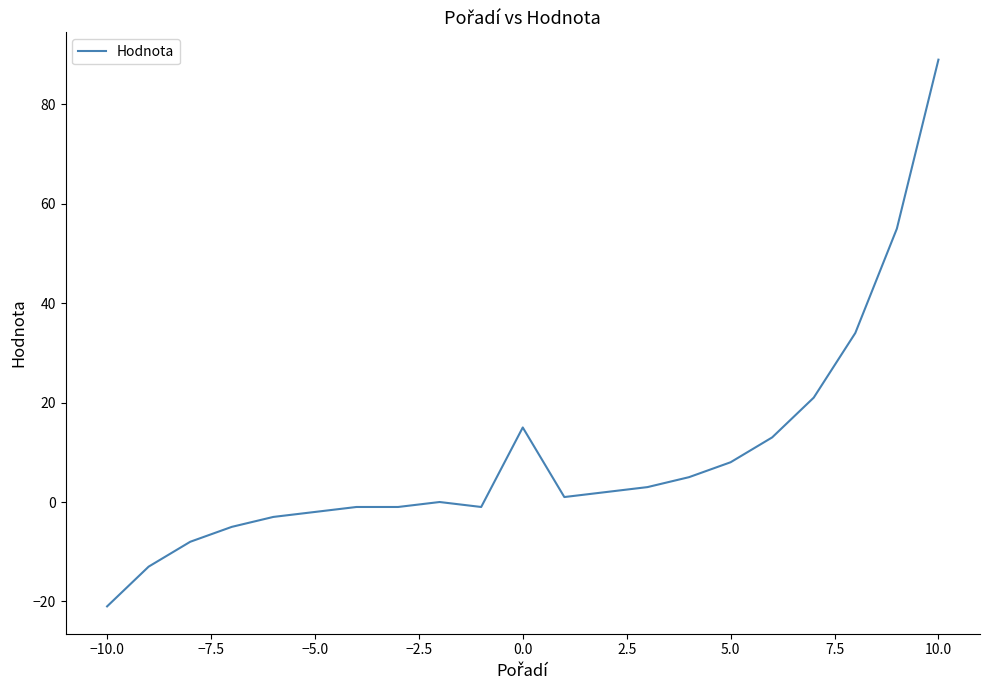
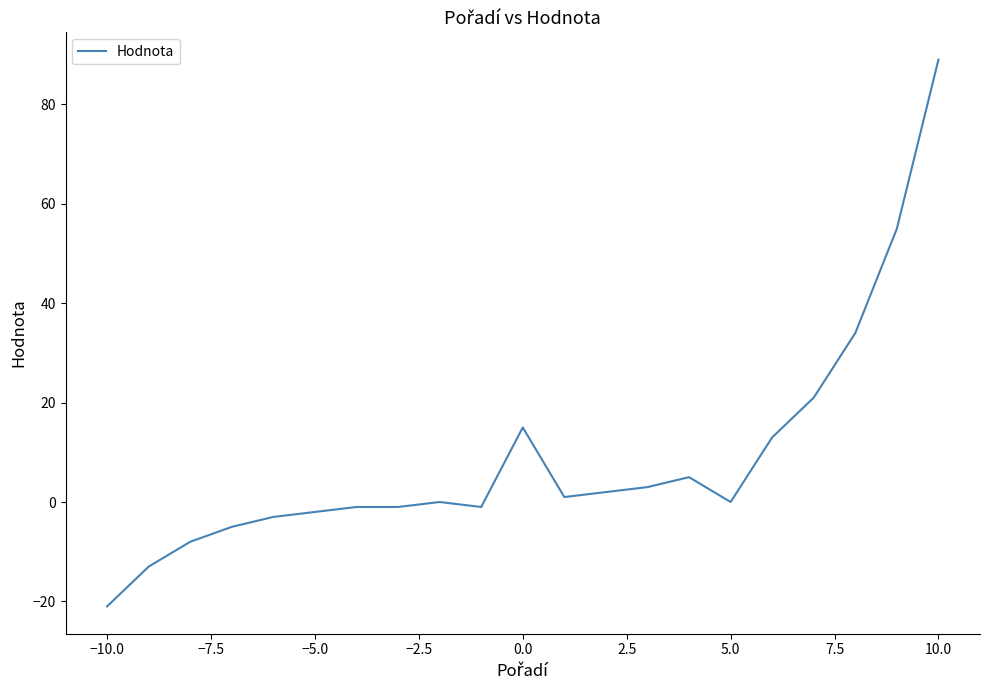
5.0: 8 -> 0
